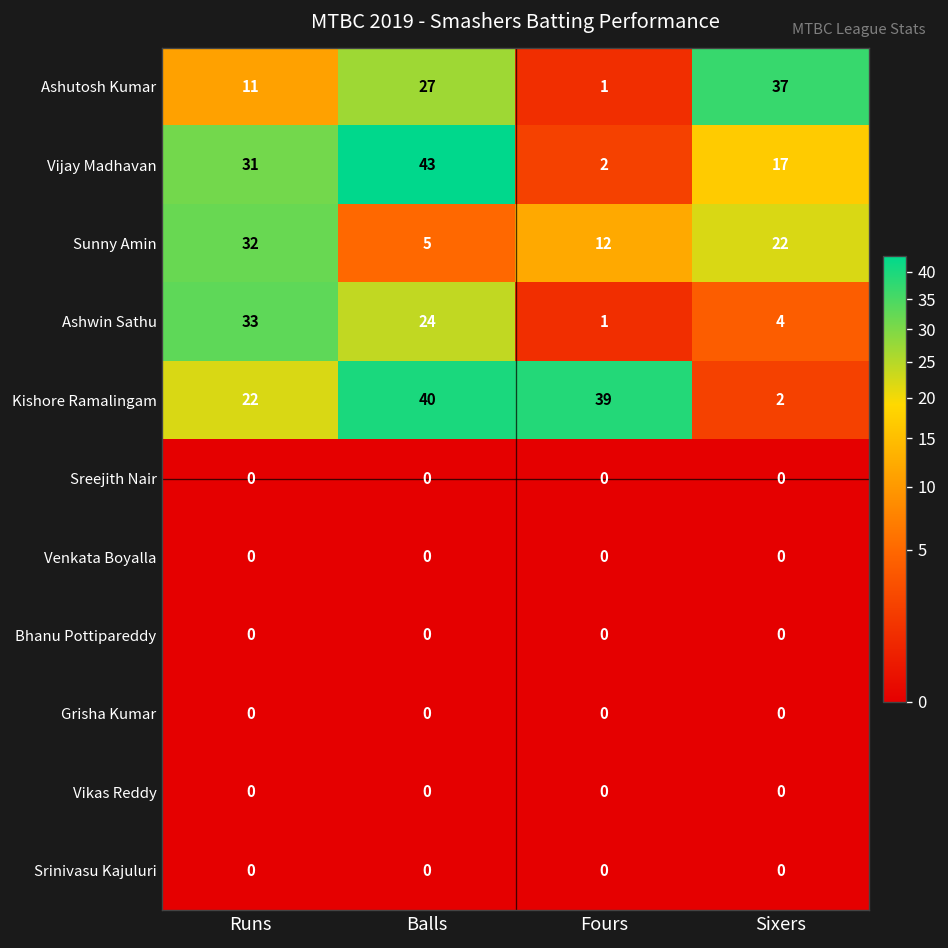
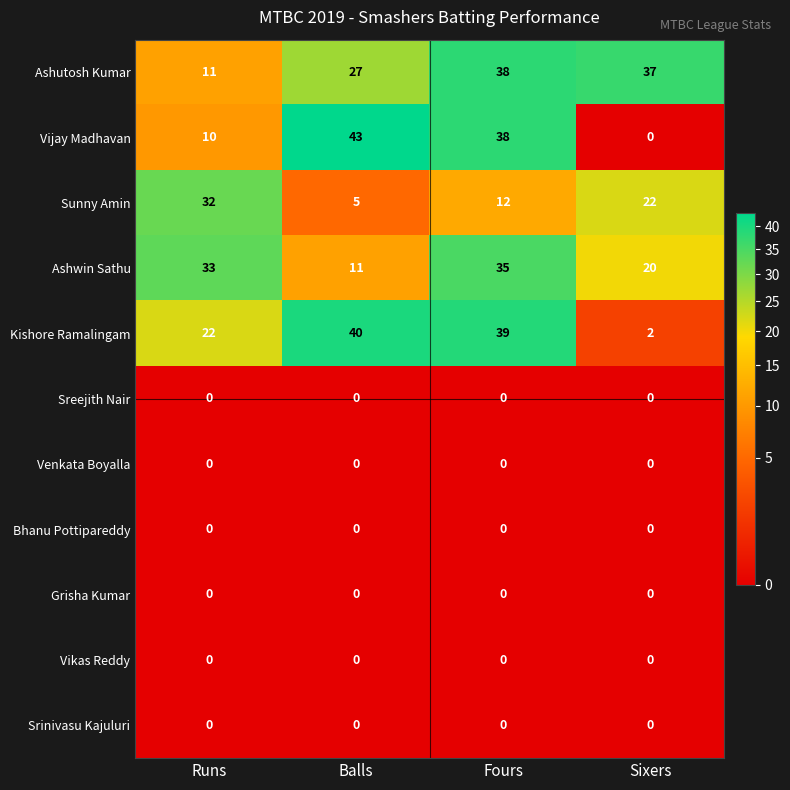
Ashutosh Kumar, Fours: 1 -> 38
Vijay Madhavan, Runs: 31 -> 10
Vijay Madhavan, Fours: 2 -> 38
Vijay Madhavan, Sixers: 17 -> 0
Ashwin Sathu, Balls: 24 -> 11
Ashwin Sathu, Fours: 1 -> 35
Ashwin Sathu, Sixers: 4 -> 20
